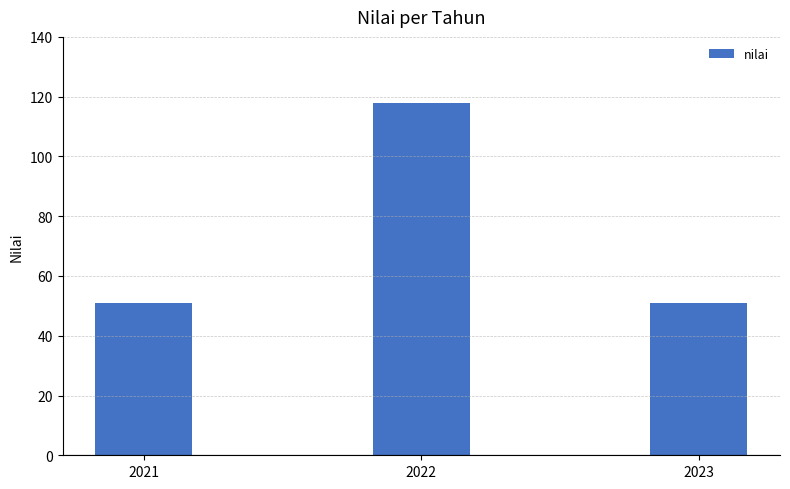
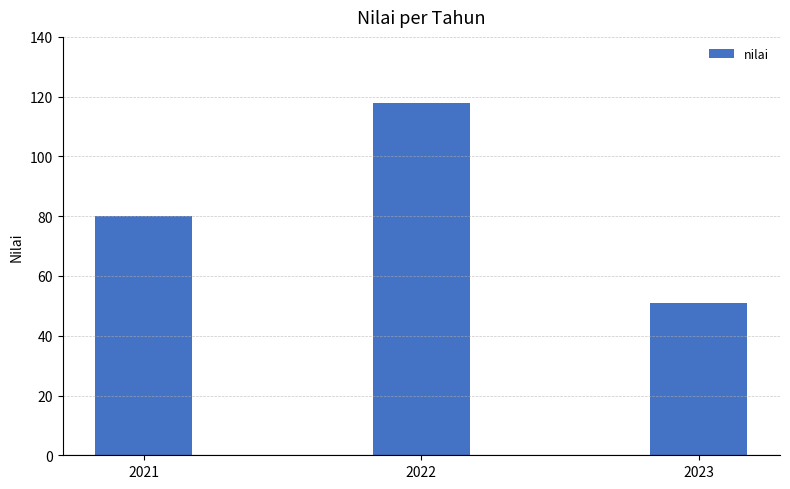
2021: 51 -> 80
